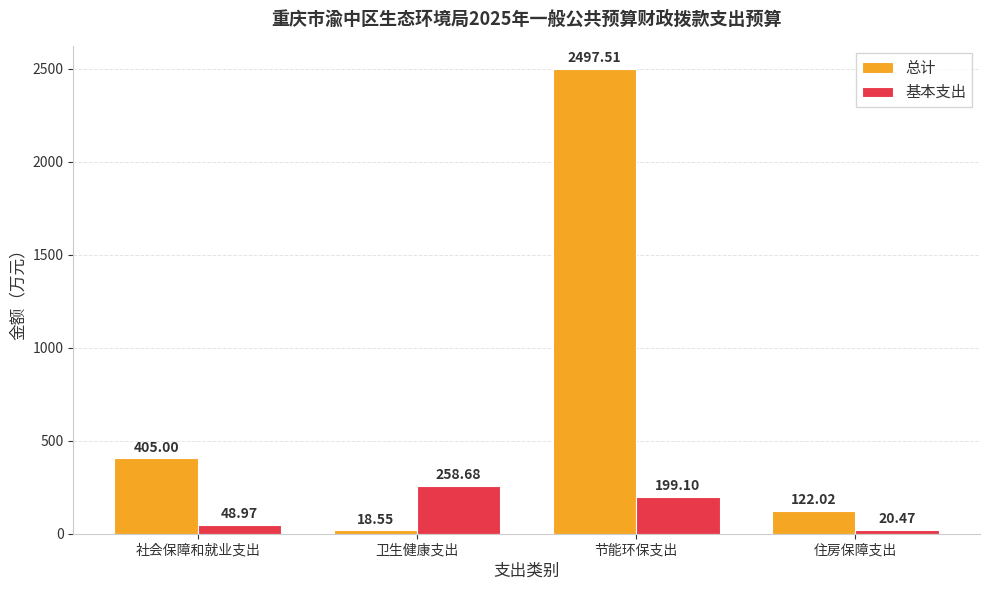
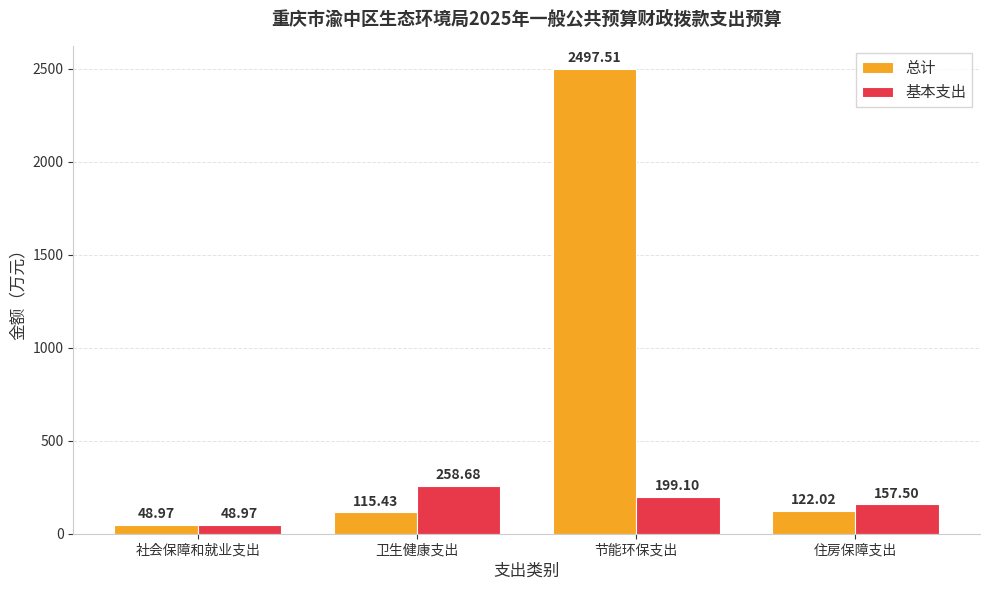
总计, 社会保障和就业支出: 405.00 -> 48.97
总计, 卫生健康支出: 18.55 -> 115.43
基本支出, 住房保障支出: 20.47 -> 157.50
